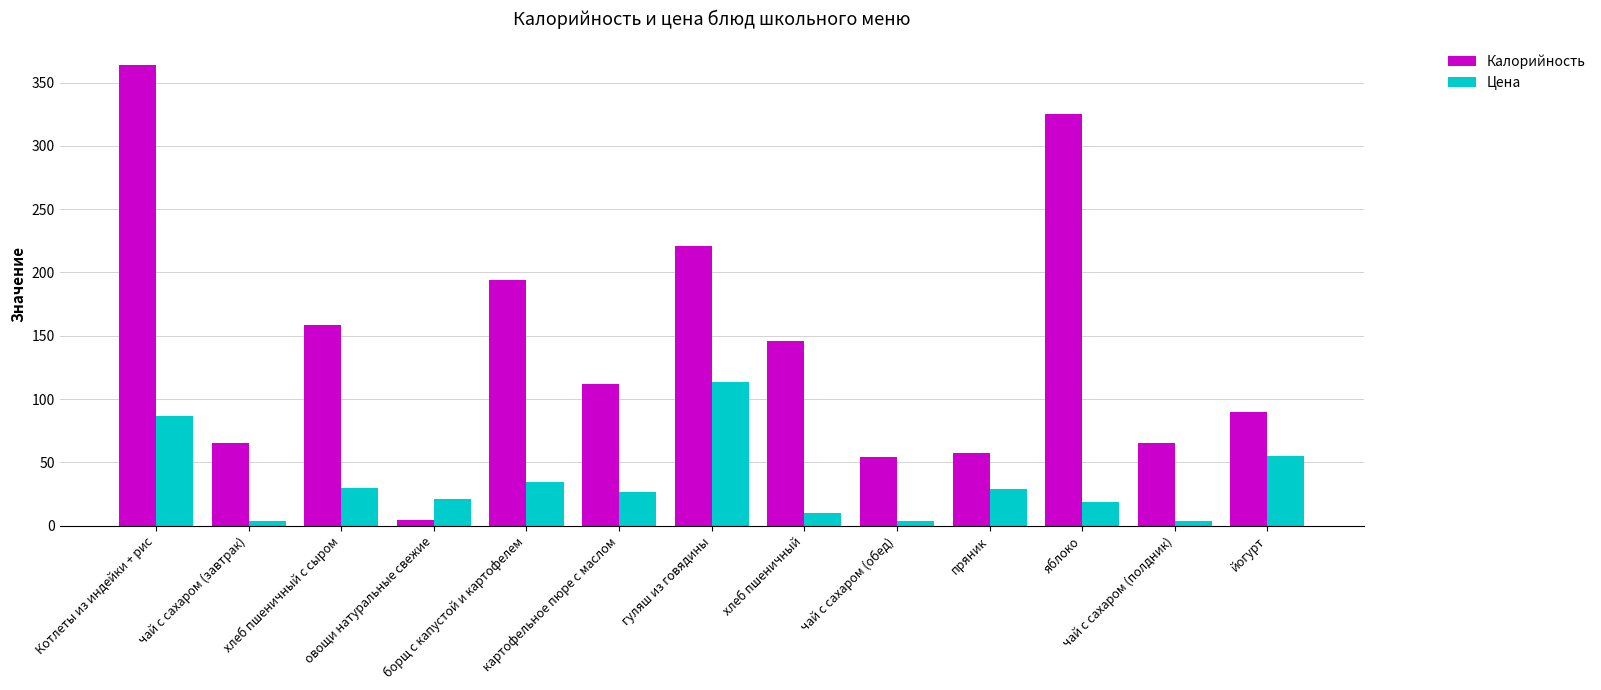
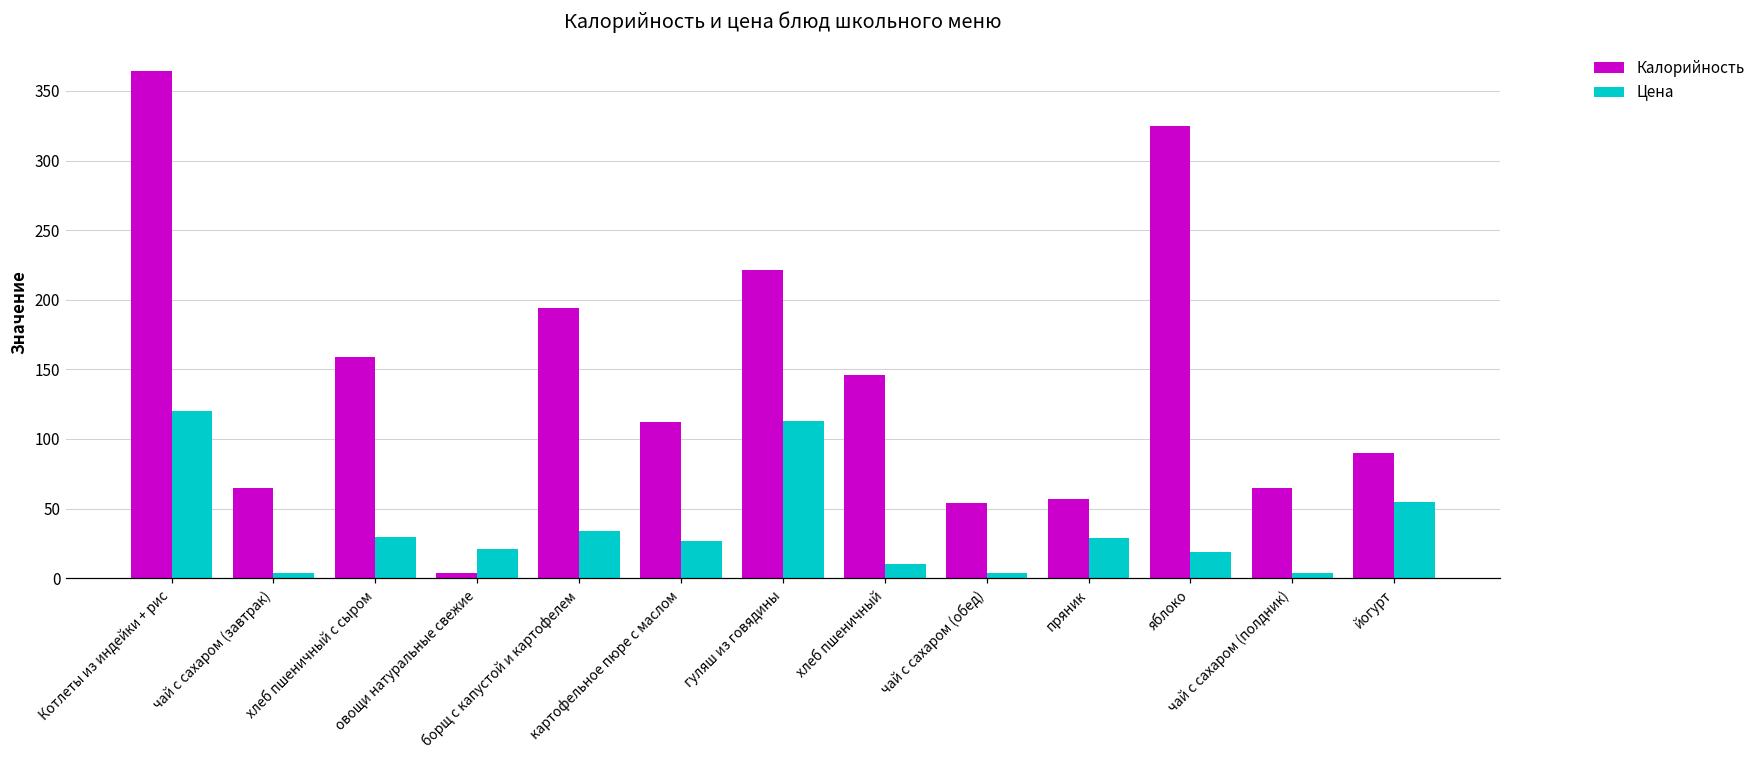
Цена, Котлеты из индейки + рис: 87 -> 120
